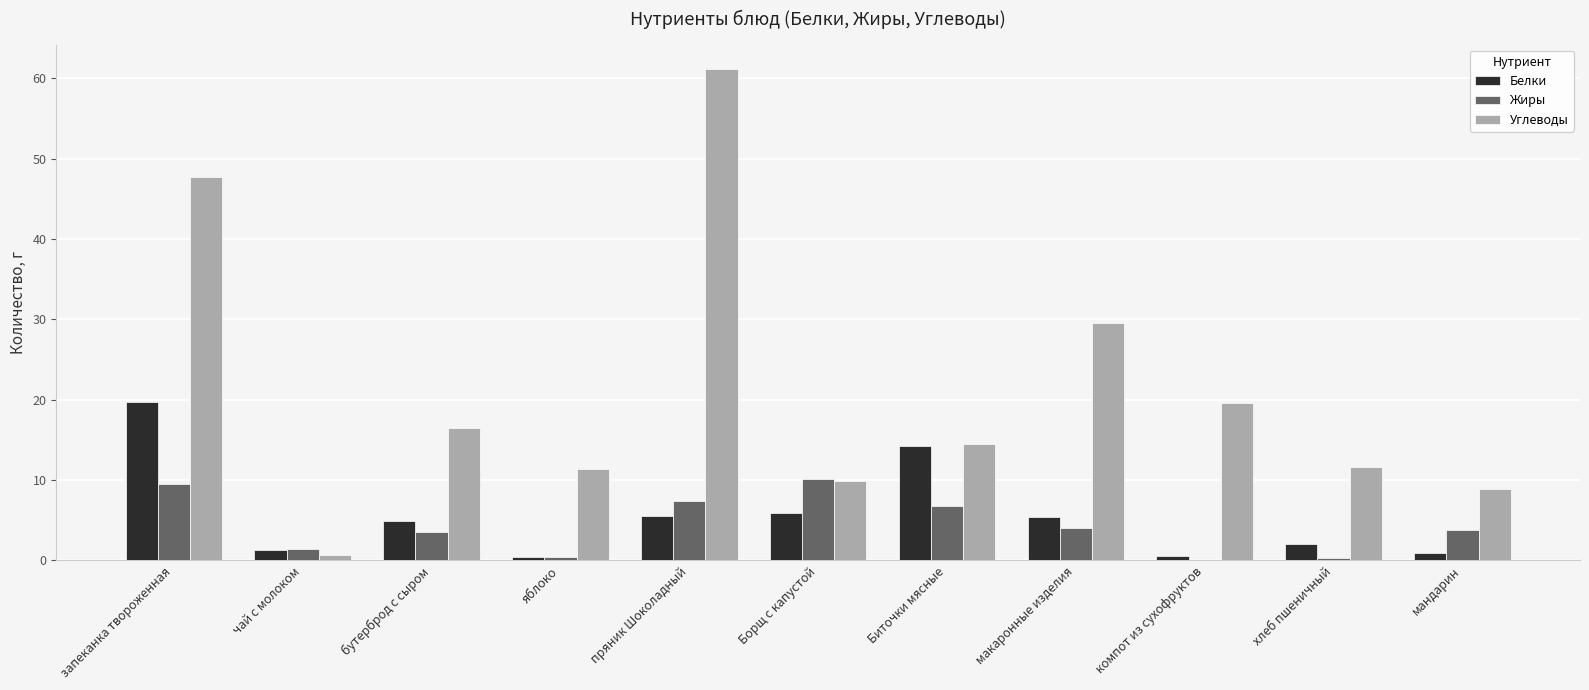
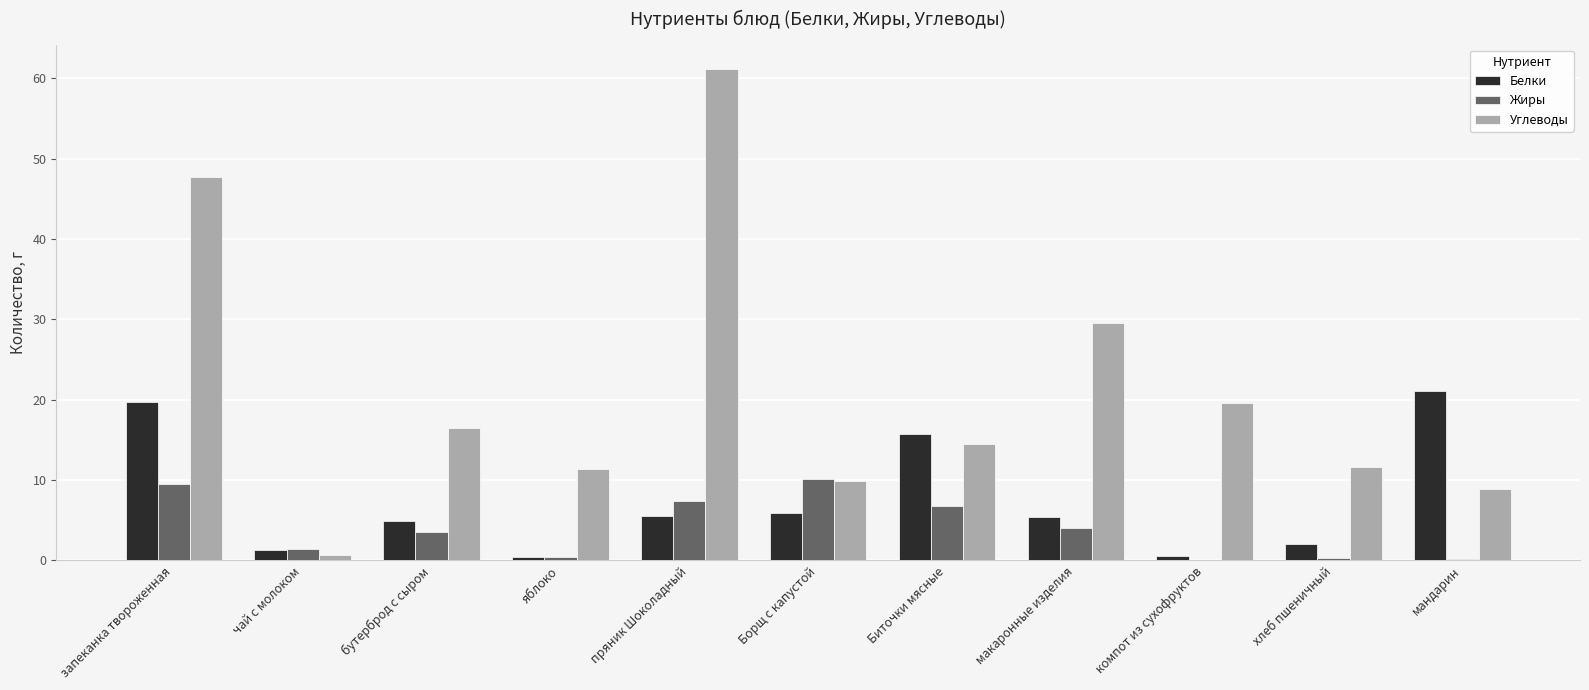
Белки, Биточки мясные: 14 -> 16
Белки, мандарин: 1 -> 21
Жиры, мандарин: 4 -> 0
